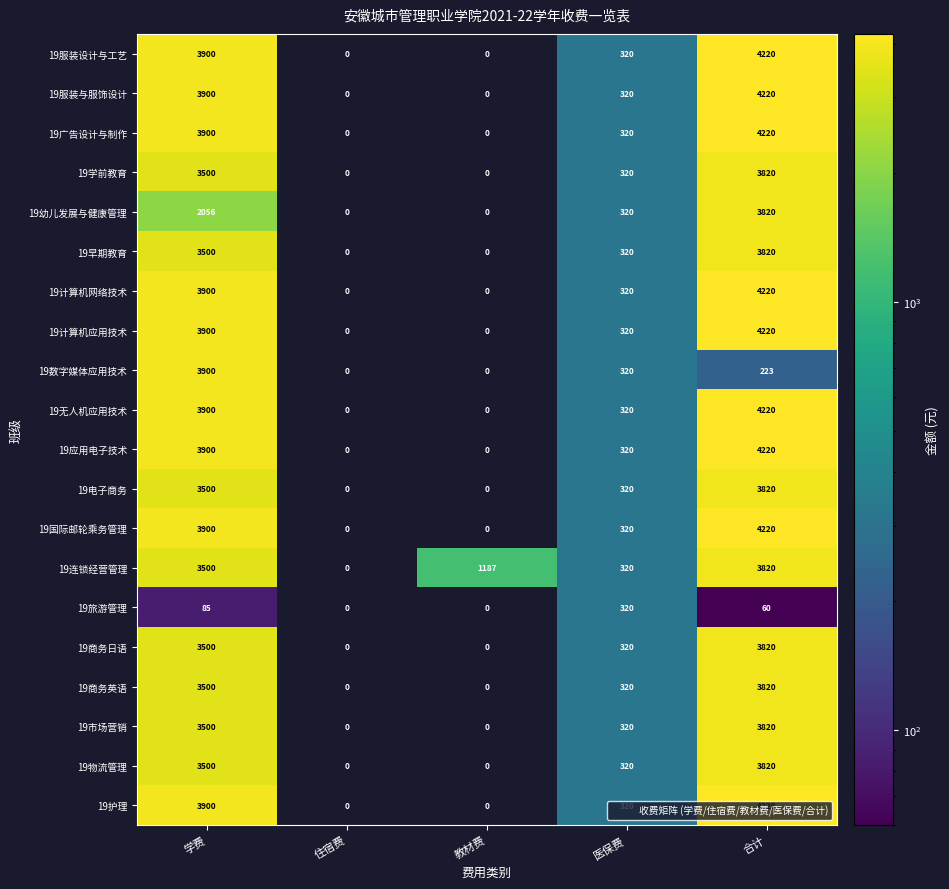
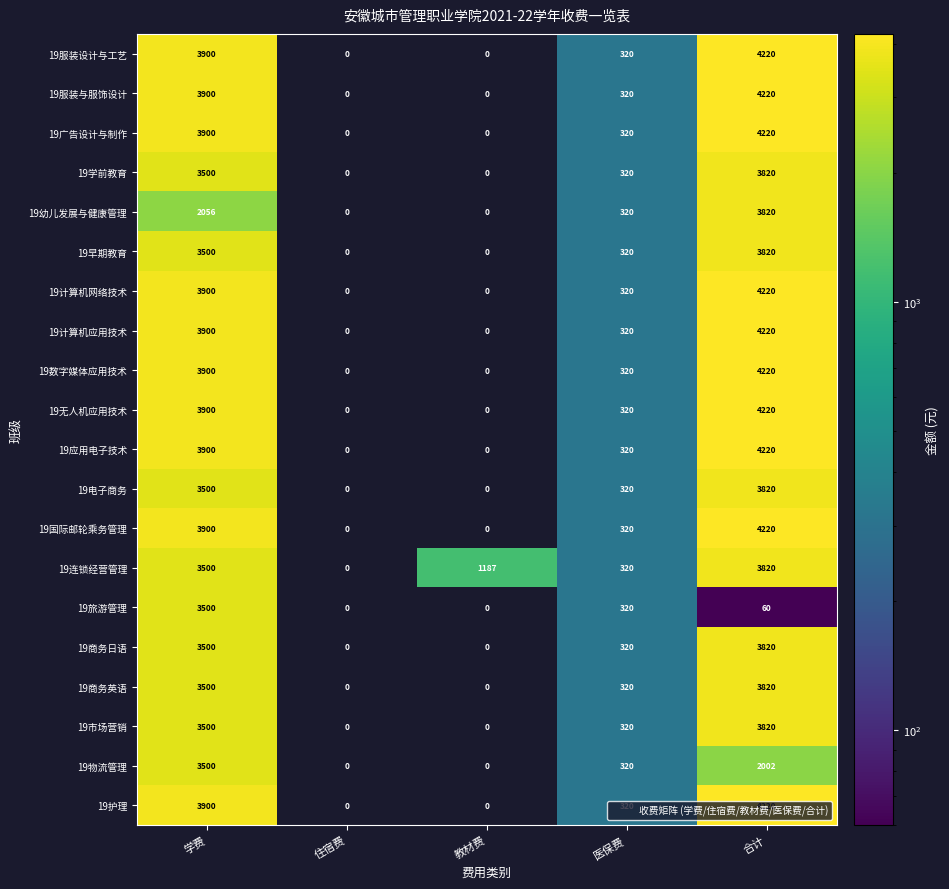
19数字媒体应用技术, 合计: 223 -> 4220
19旅游管理, 学费: 85 -> 3500
19物流管理, 合计: 3820 -> 2002
